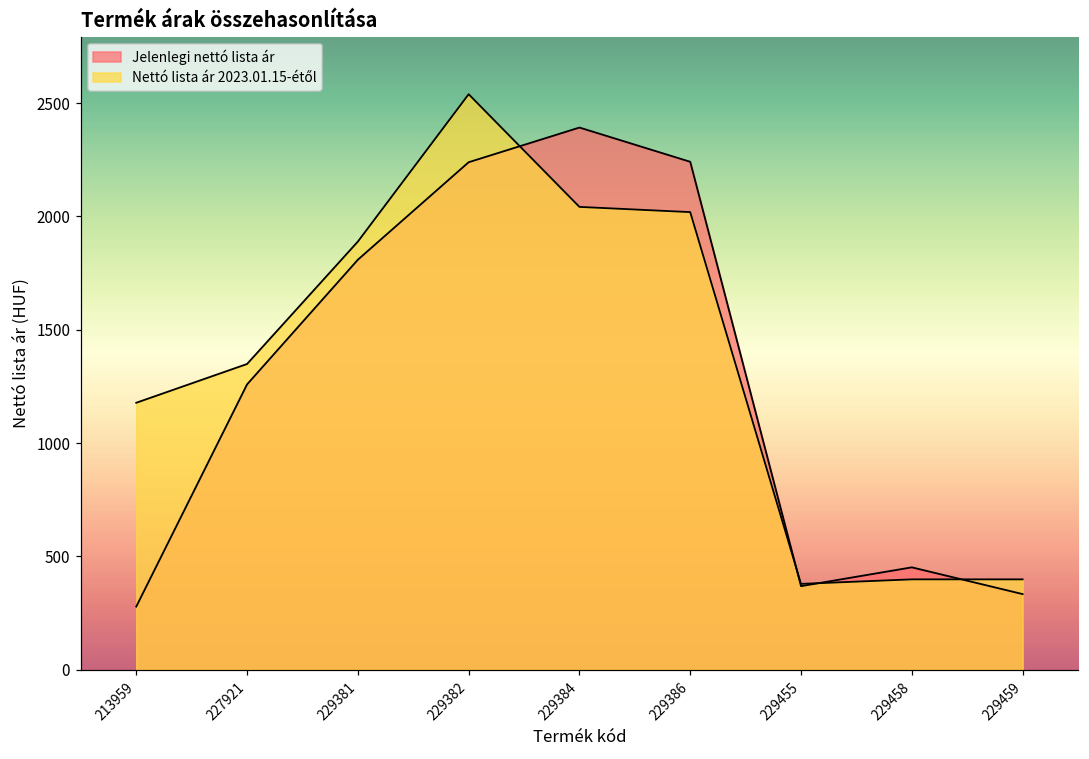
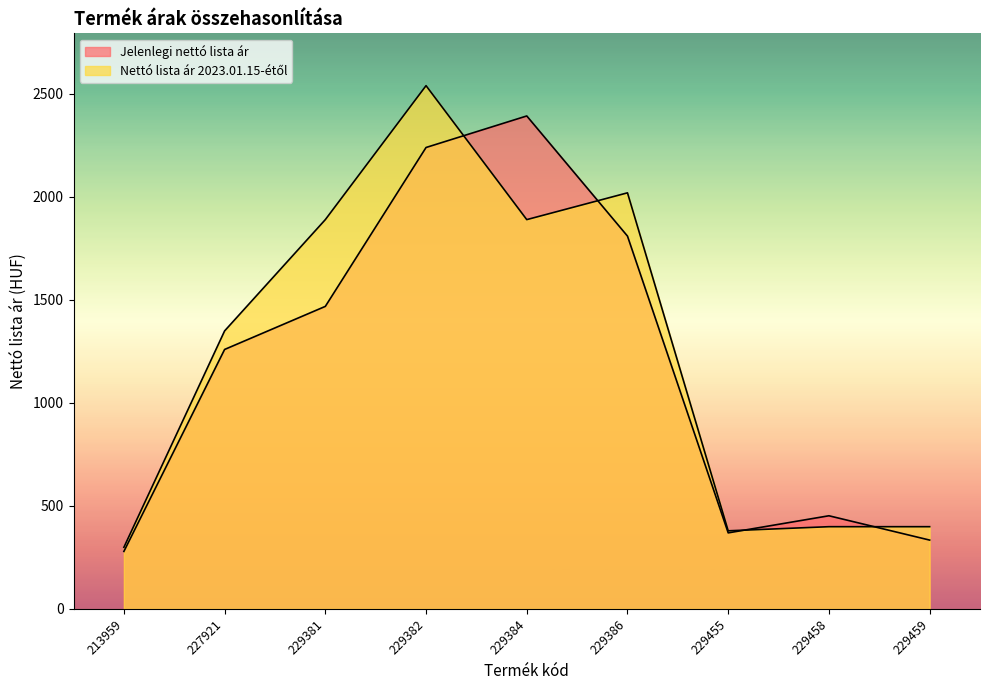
Nettó lista ár 2023.01.15-étől, 213959: 1180 -> 300
Jelenlegi nettó lista ár, 229381: 1810 -> 1470
Nettó lista ár 2023.01.15-étől, 229384: 2040 -> 1890
Jelenlegi nettó lista ár, 229386: 2240 -> 1810
